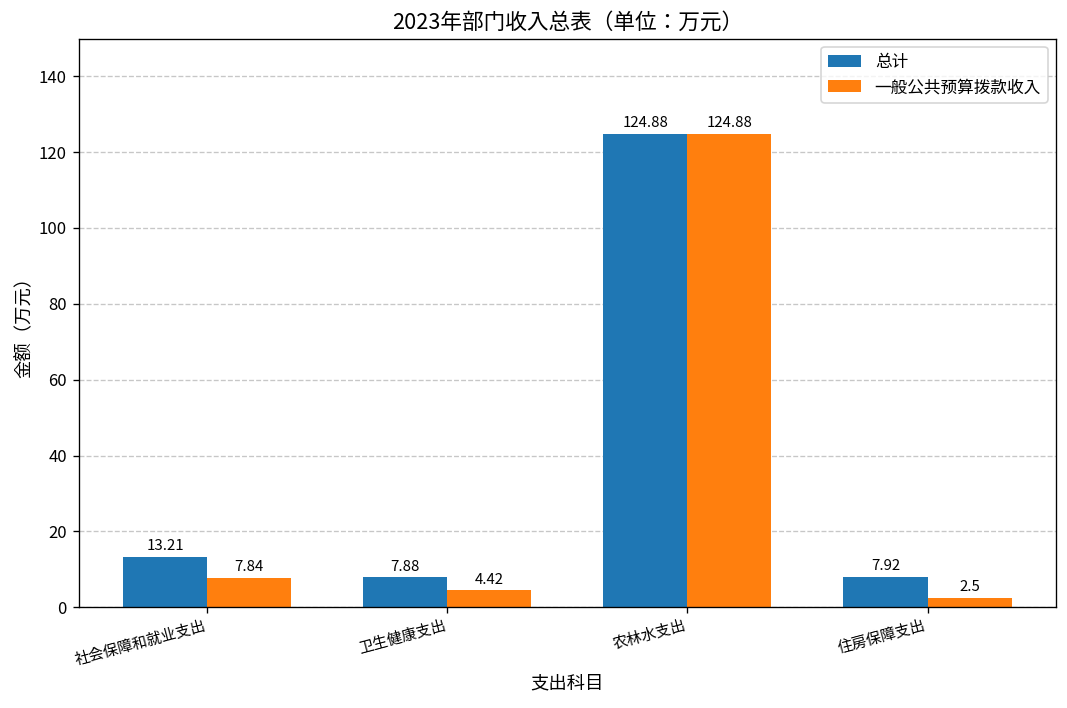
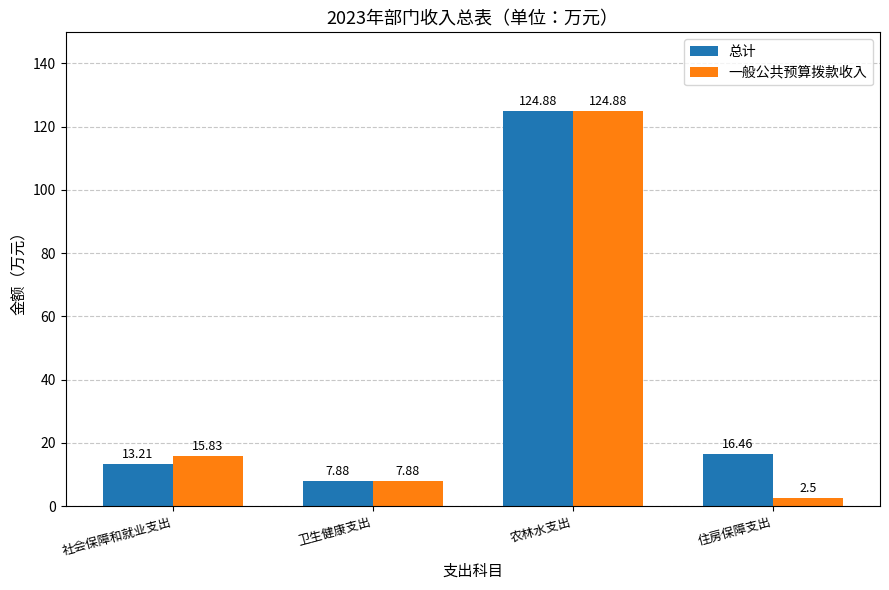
一般公共预算拨款收入, 社会保障和就业支出: 7.84 -> 15.83
一般公共预算拨款收入, 卫生健康支出: 4.42 -> 7.88
总计, 住房保障支出: 7.92 -> 16.46
